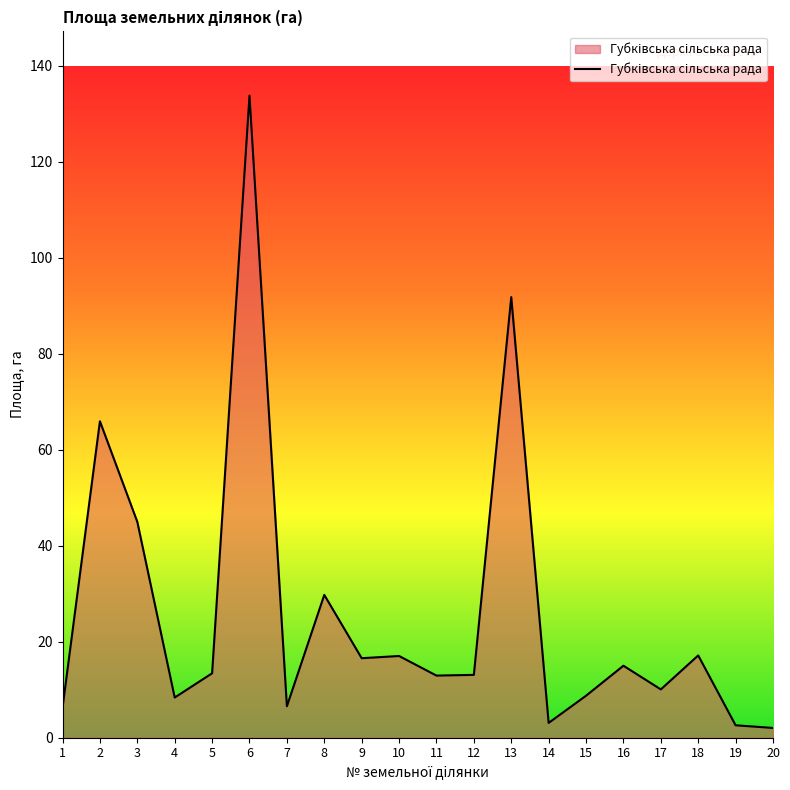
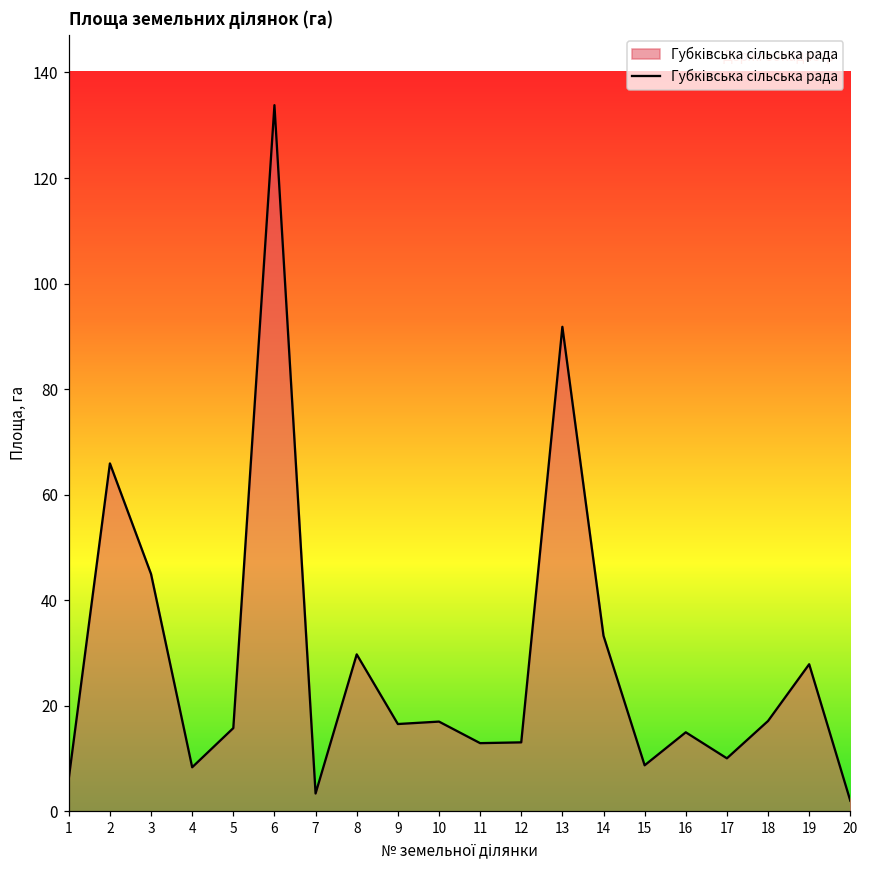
5: 13 -> 16
7: 7 -> 3
14: 3 -> 33
19: 3 -> 28
